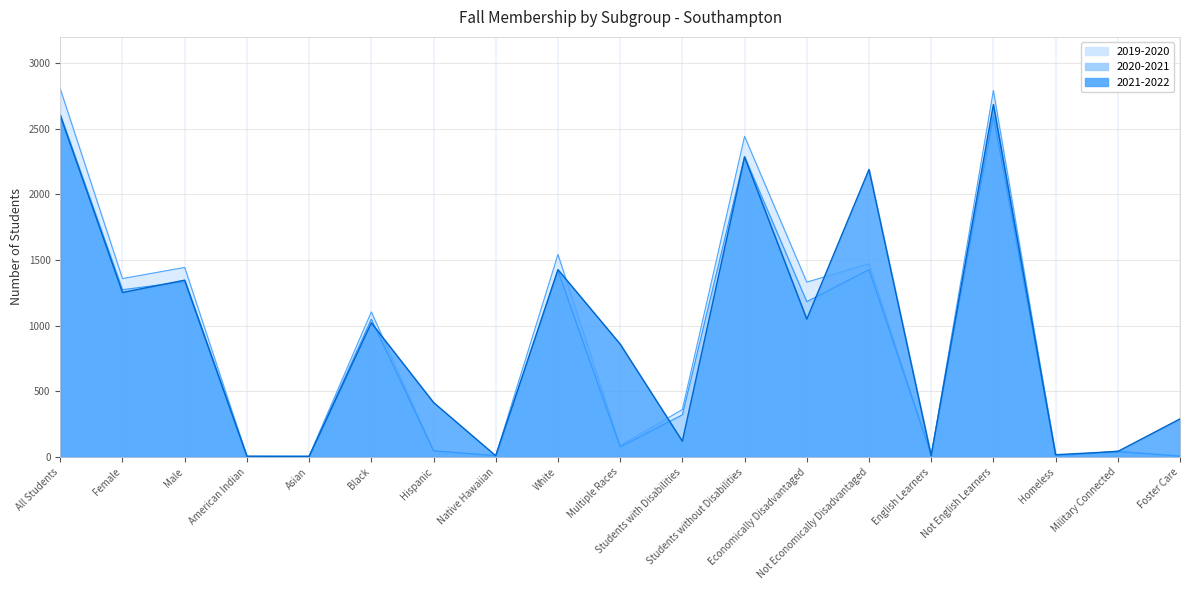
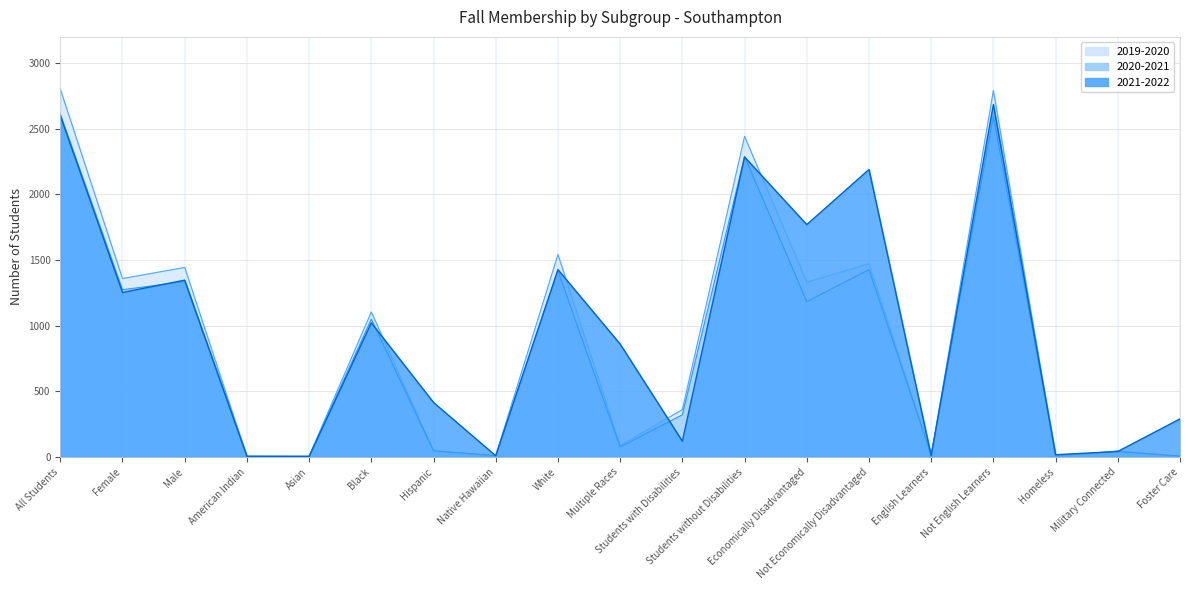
2021-2022, Economically Disadvantaged: 1050 -> 1770
